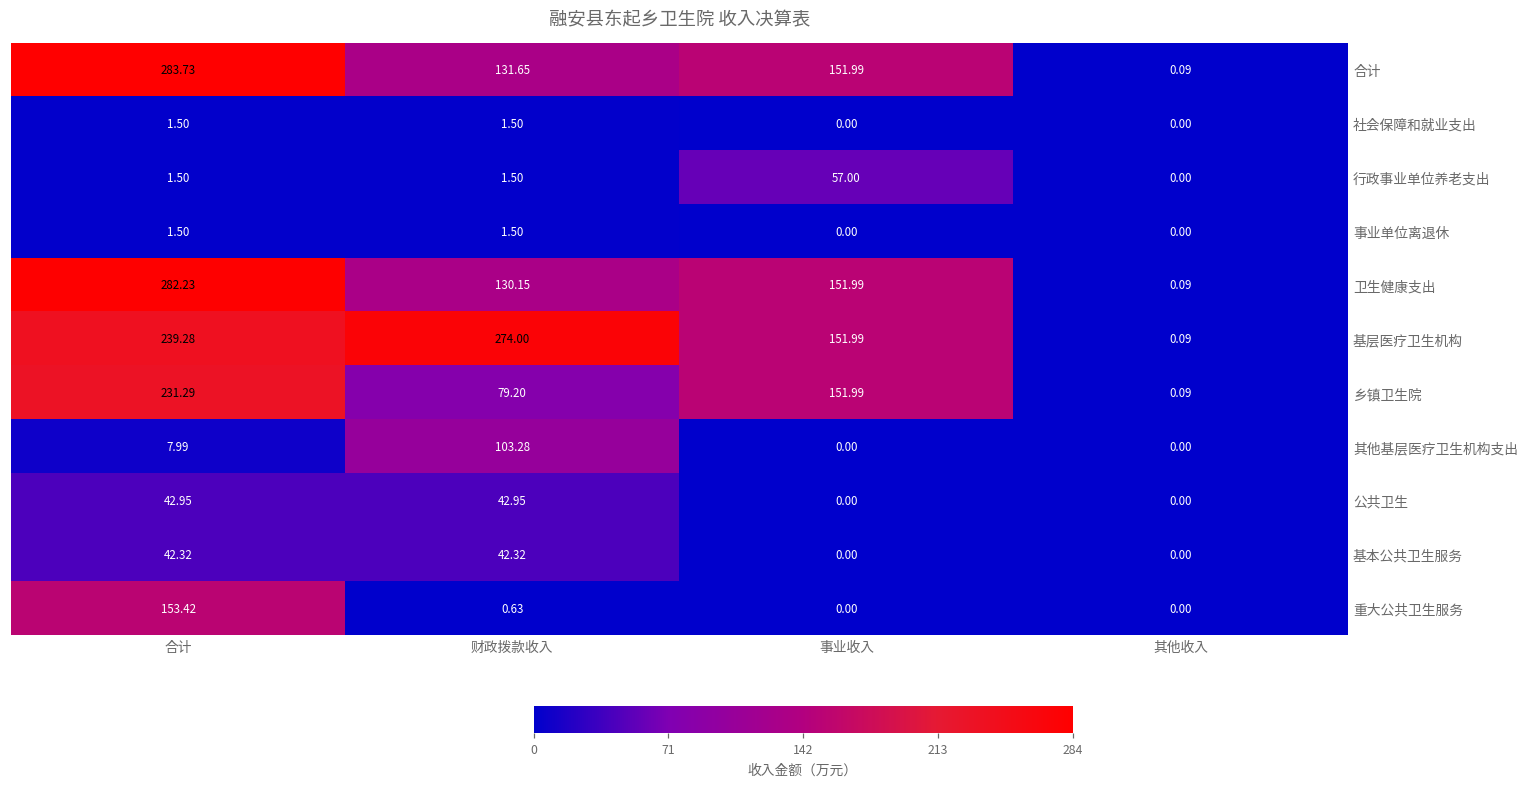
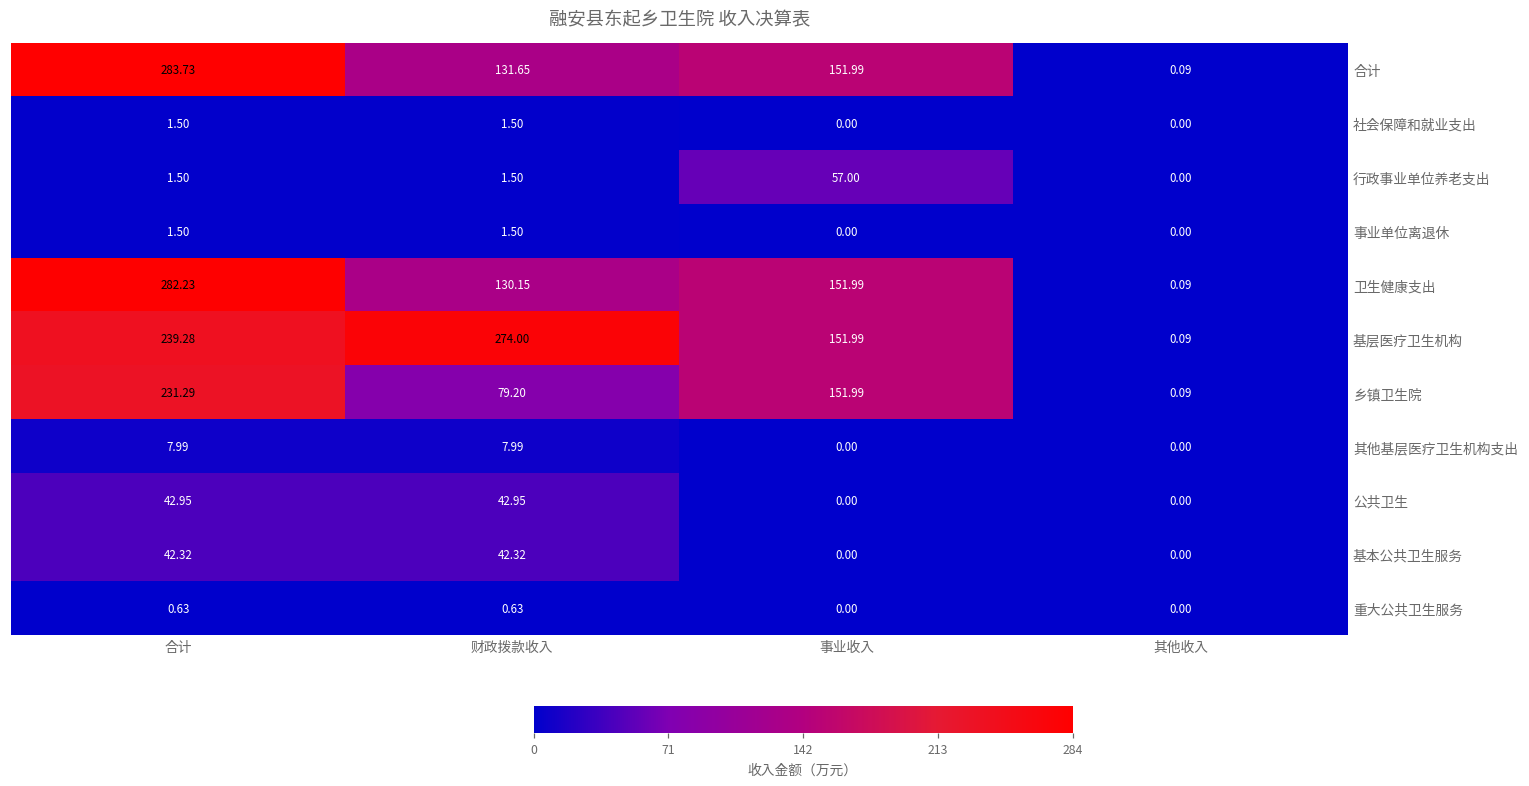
其他基层医疗卫生机构支出, 财政拨款收入: 103.28 -> 7.99
重大公共卫生服务, 合计: 153.42 -> 0.63
